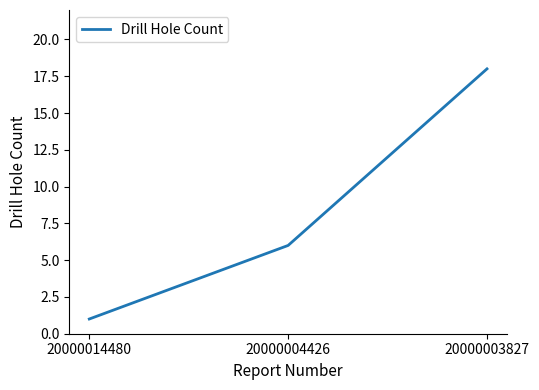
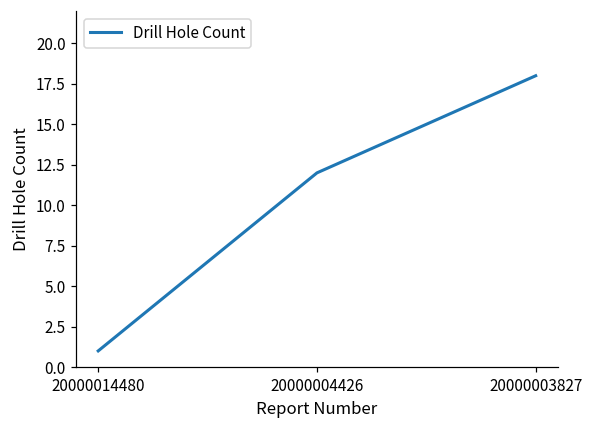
20000004426: 6 -> 12
